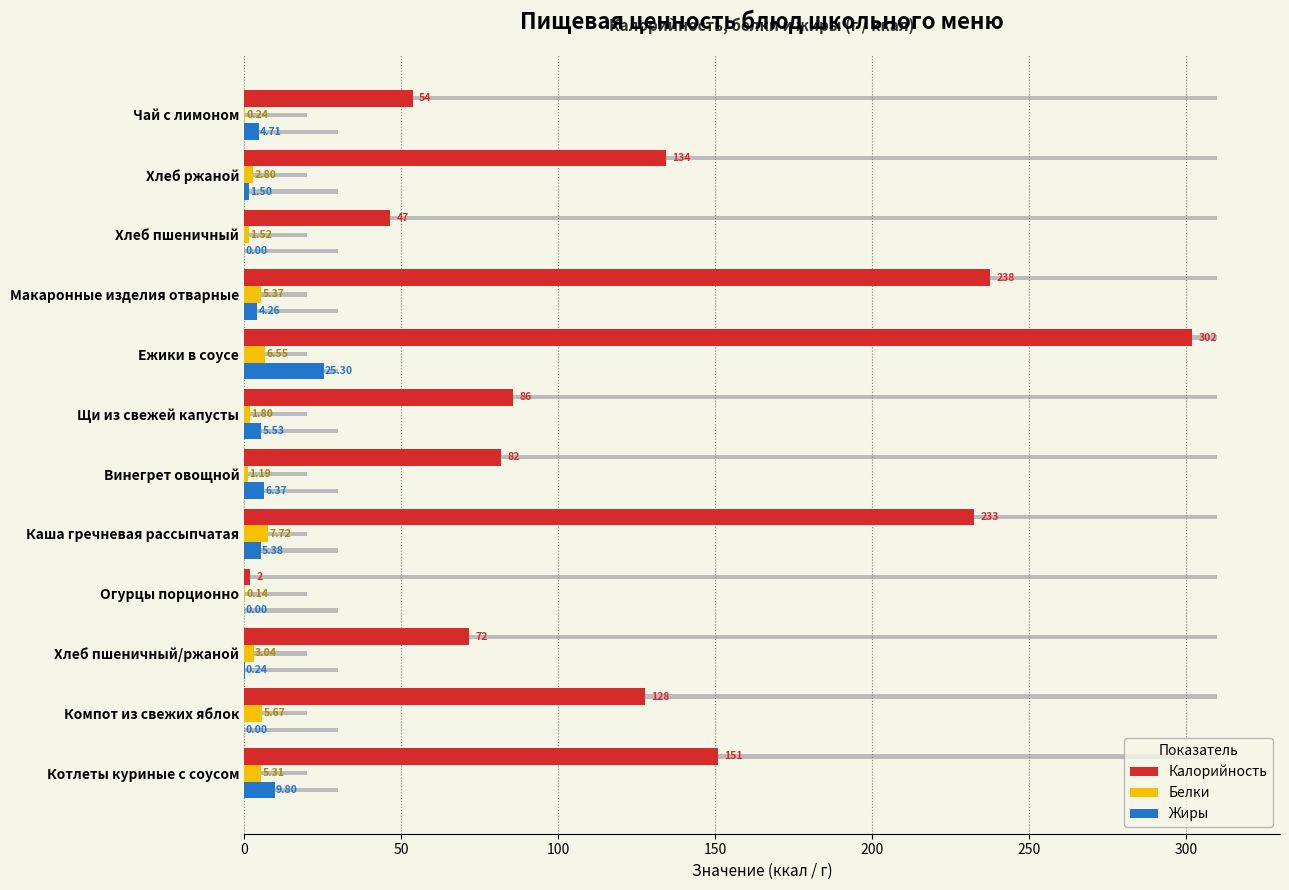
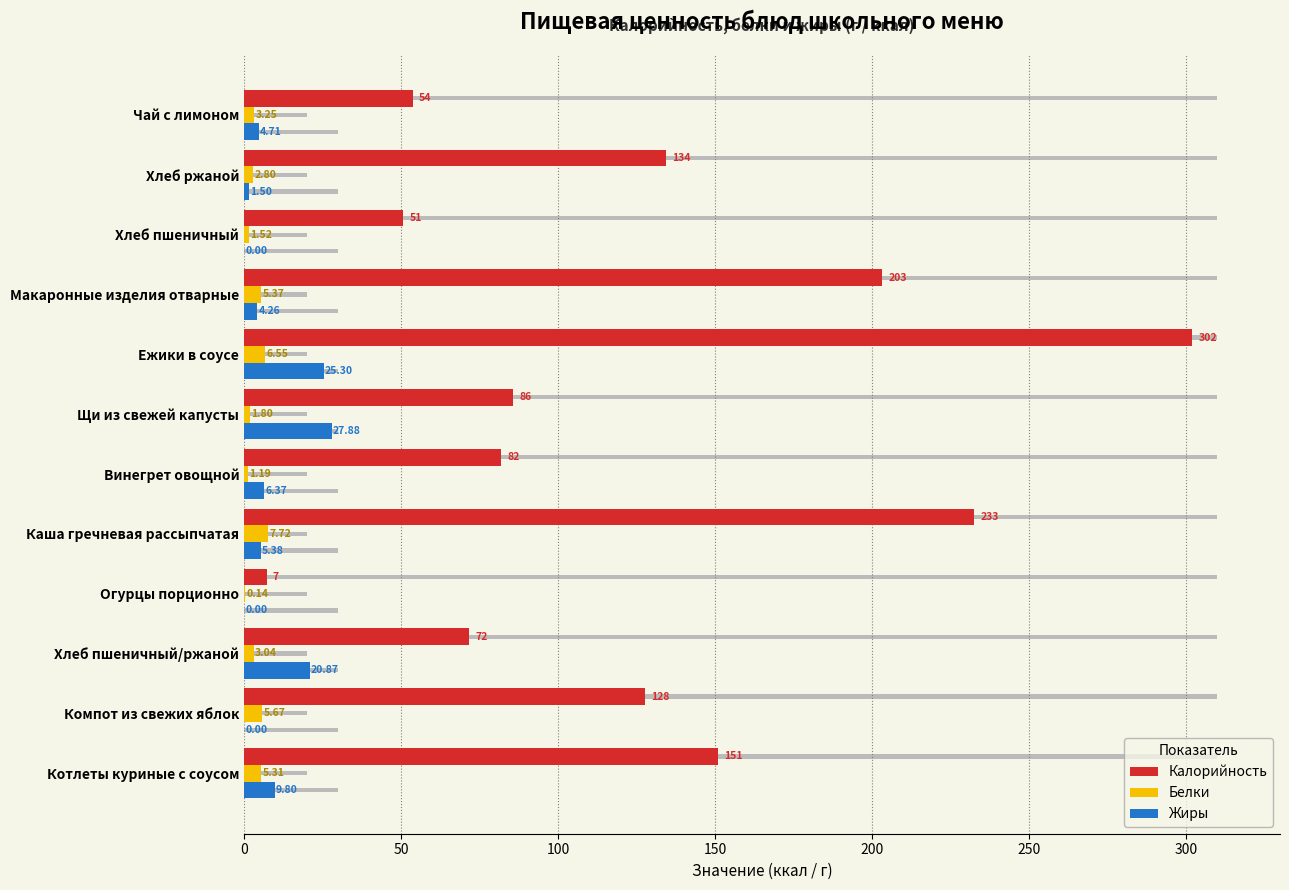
Белки, Чай с лимоном: 0.24 -> 3.25
Калорийность, Хлеб пшеничный: 47 -> 51
Калорийность, Макаронные изделия отварные: 238 -> 203
Жиры, Щи из свежей капусты: 5.53 -> 27.88
Калорийность, Огурцы порционно: 2 -> 7
Жиры, Хлеб пшеничный/ржаной: 0.24 -> 20.87
